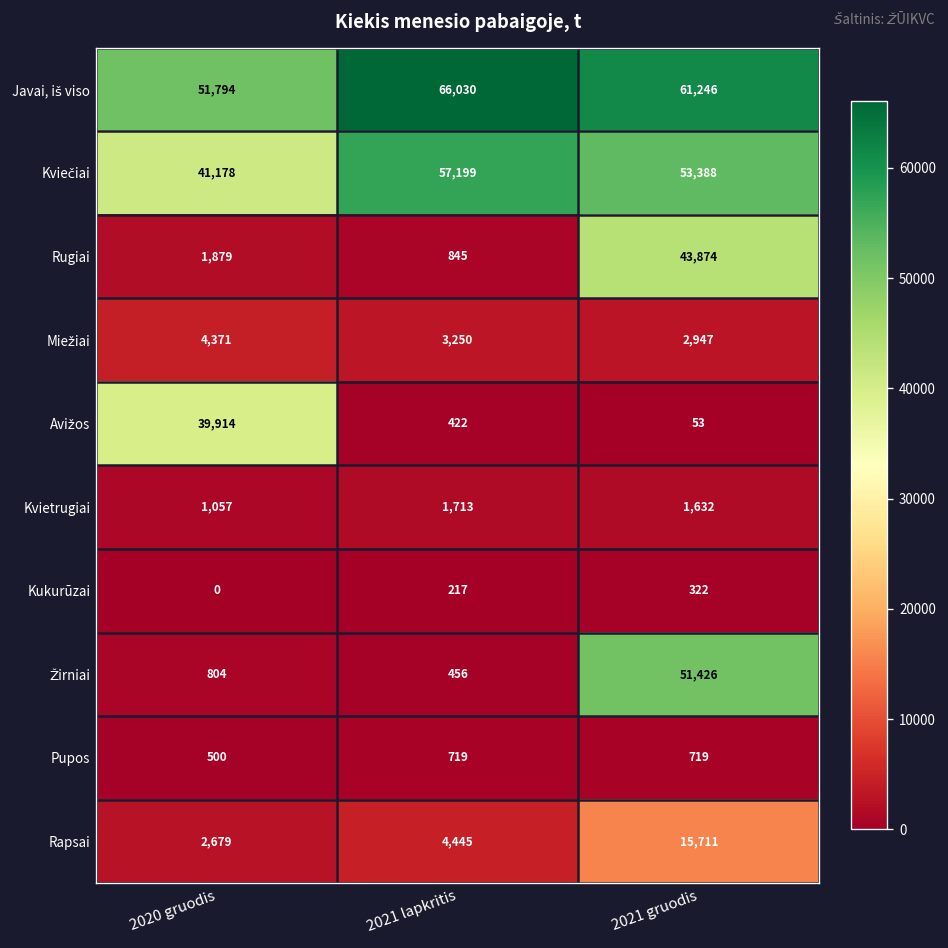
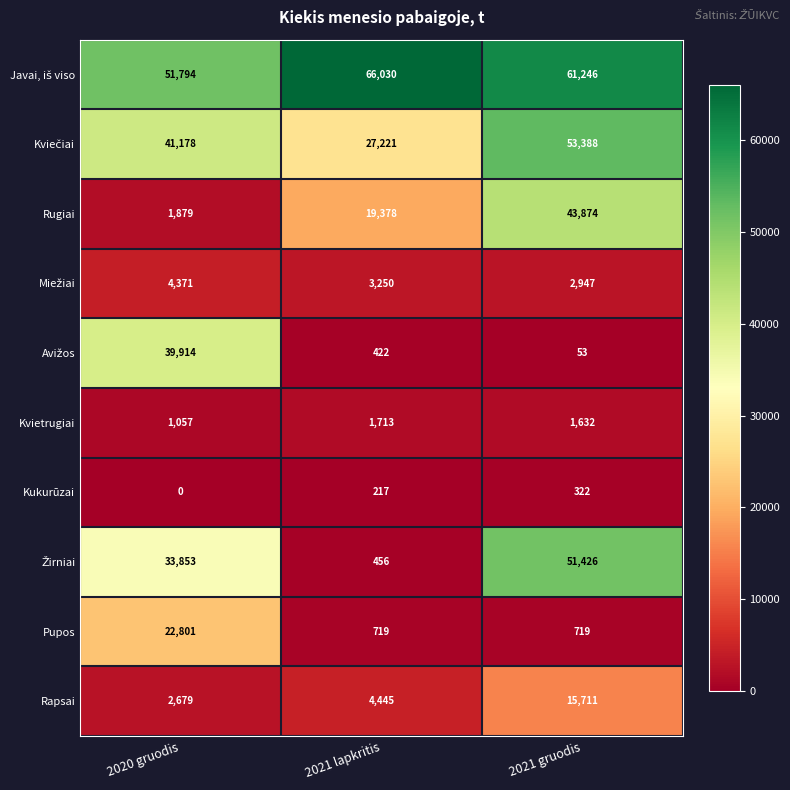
Kviečiai, 2021 lapkritis: 57,199 -> 27,221
Rugiai, 2021 lapkritis: 845 -> 19,378
Žirniai, 2020 gruodis: 804 -> 33,853
Pupos, 2020 gruodis: 500 -> 22,801
